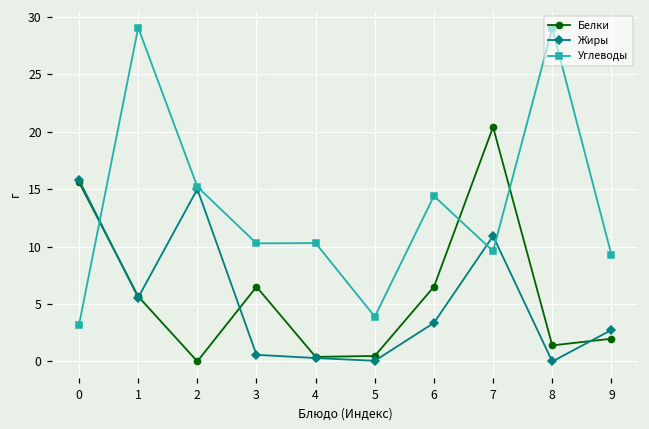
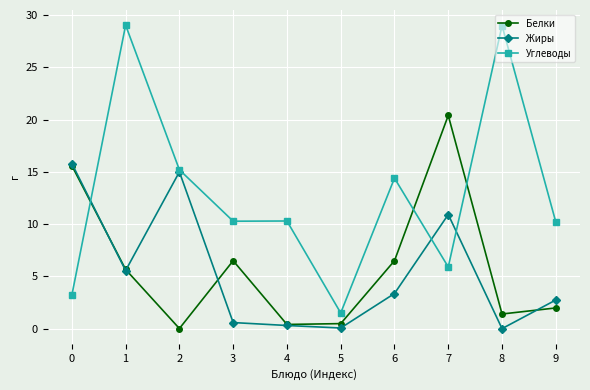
Углеводы, 5: 3.9 -> 1.5
Углеводы, 7: 9.6 -> 5.9
Углеводы, 9: 9.3 -> 10.2
